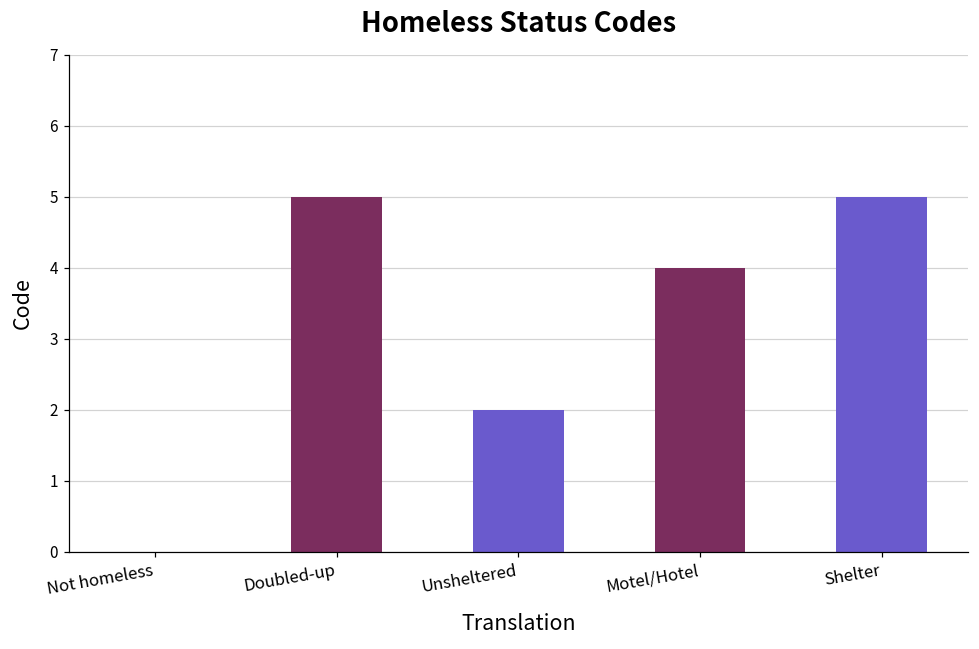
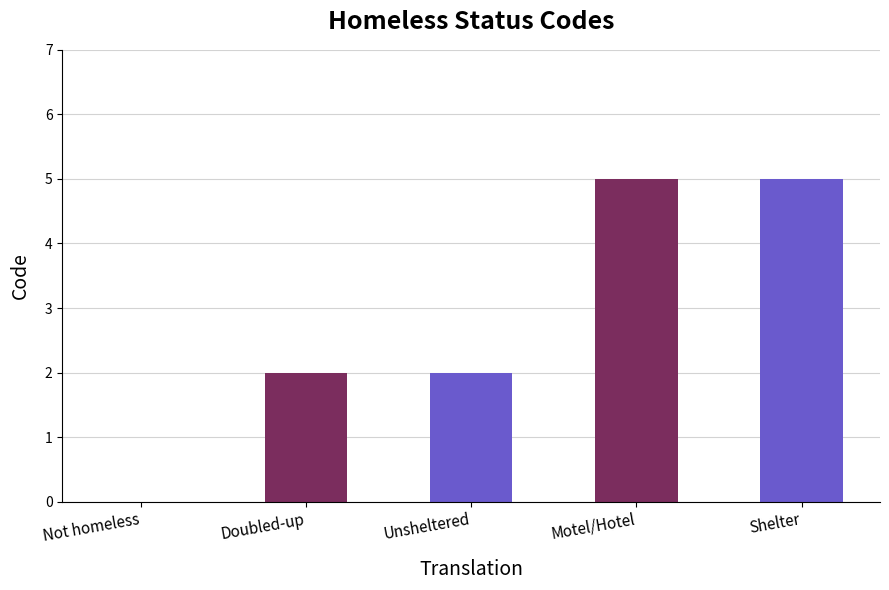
Doubled-up: 5 -> 2
Motel/Hotel: 4 -> 5
